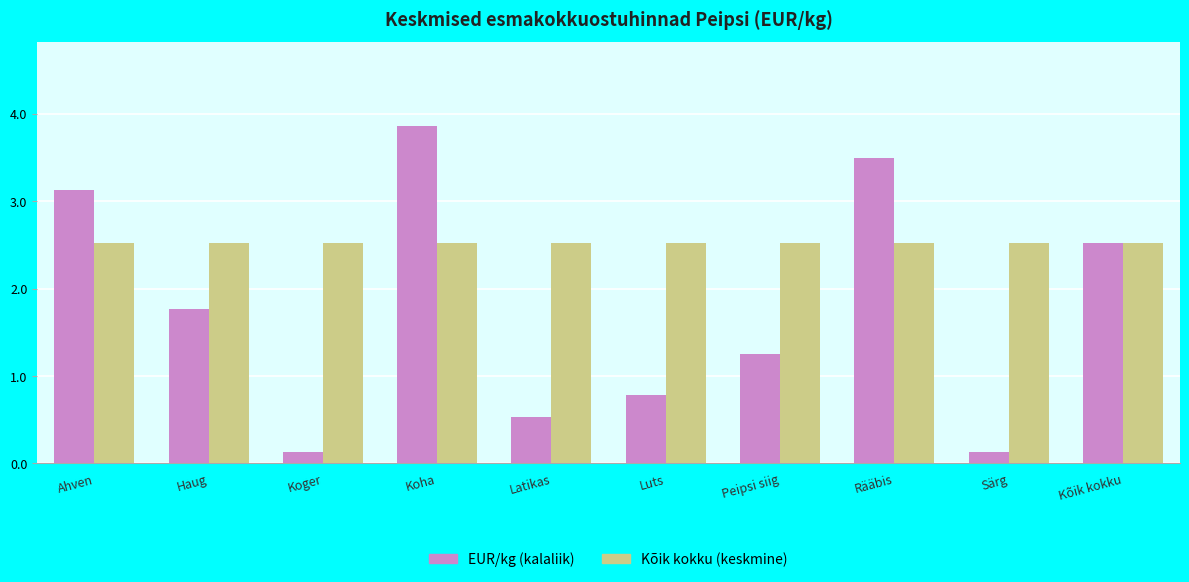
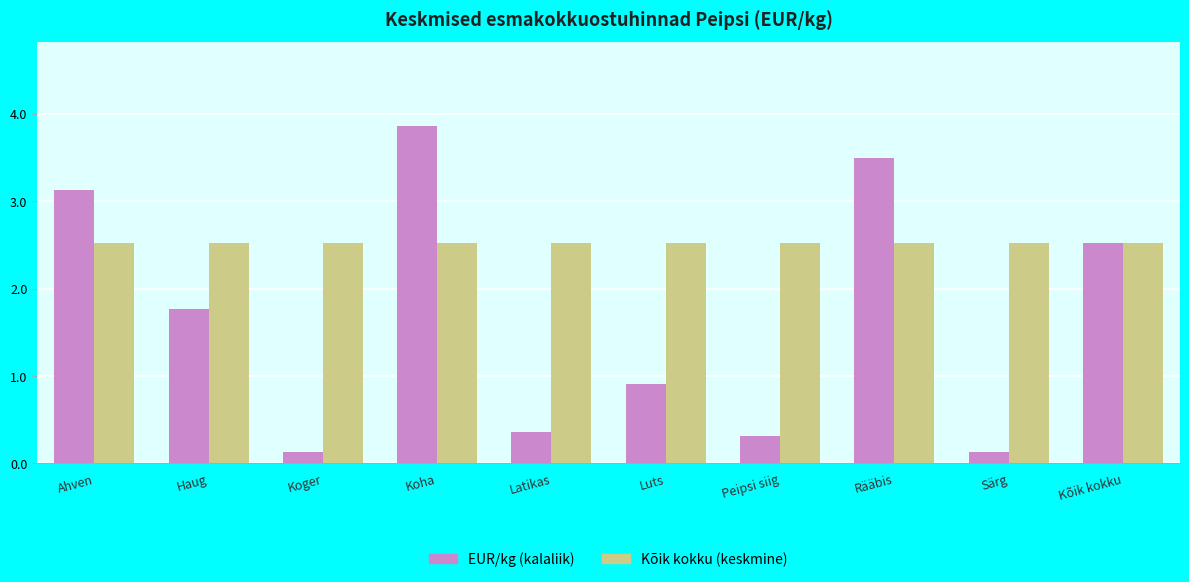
EUR/kg (kalaliik), Latikas: 0.5 -> 0.4
EUR/kg (kalaliik), Luts: 0.8 -> 0.9
EUR/kg (kalaliik), Peipsi siig: 1.2 -> 0.3
